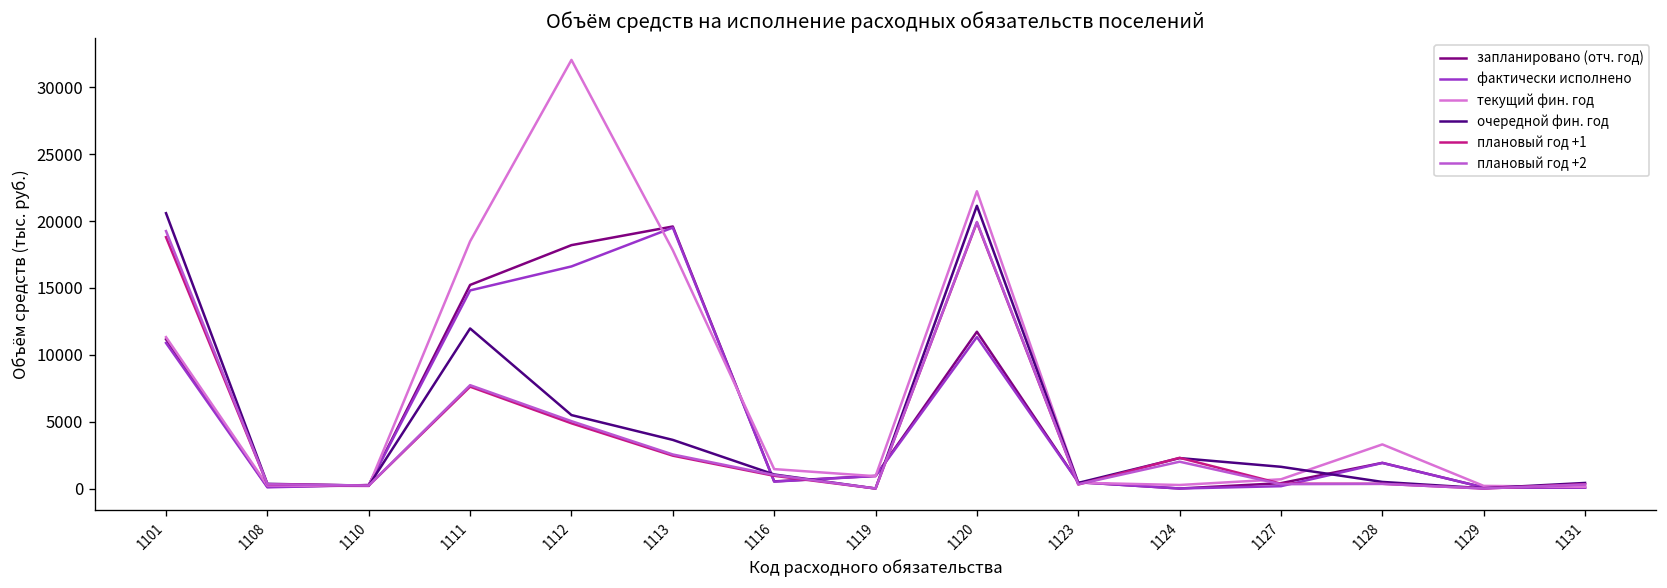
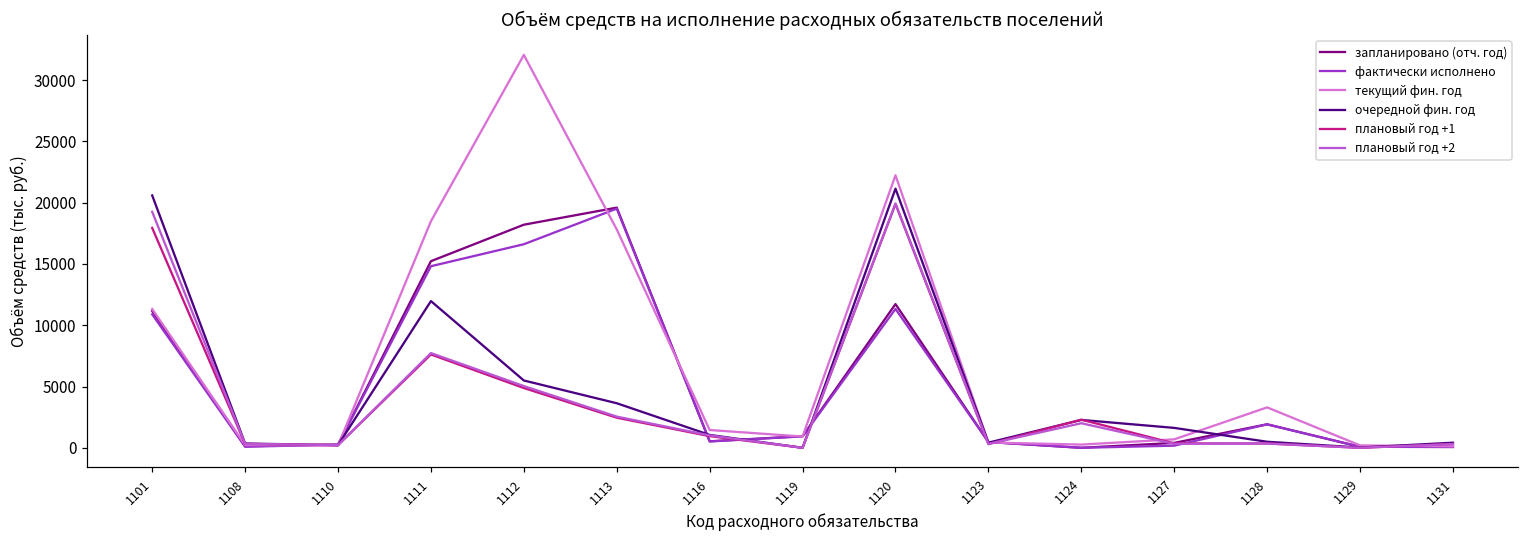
плановый год +1, 1101: 18800 -> 17900
